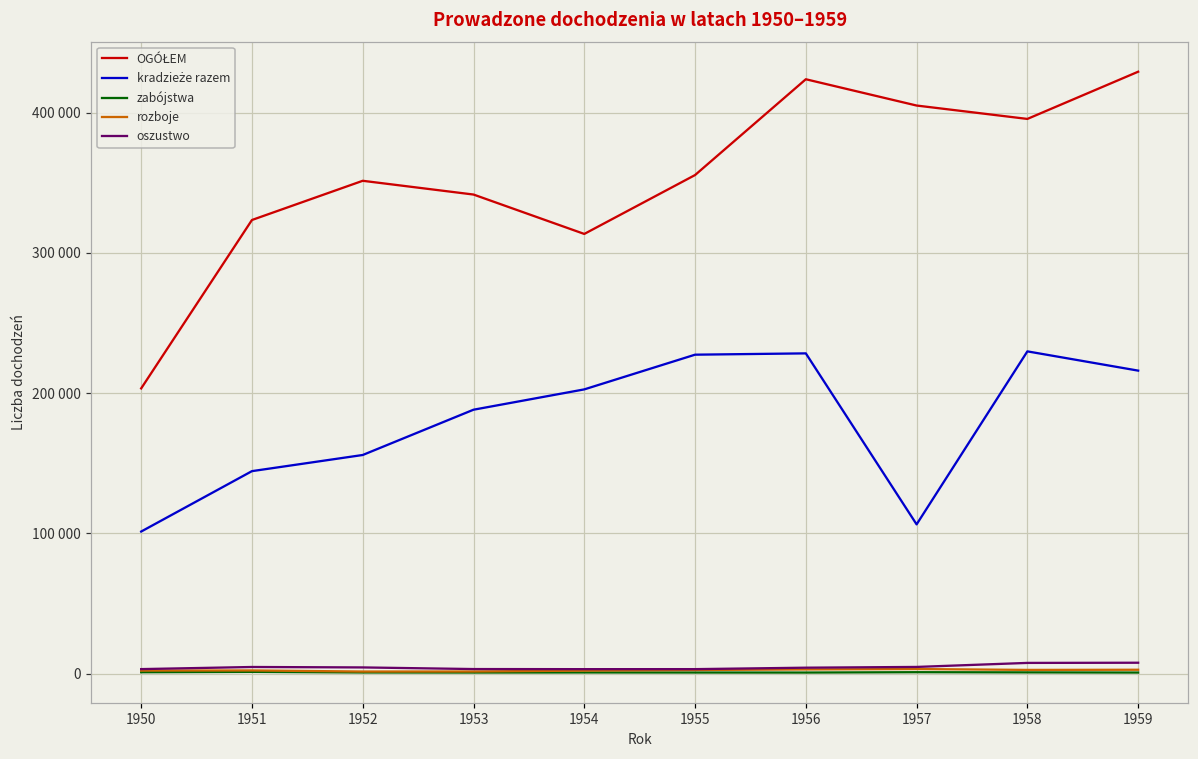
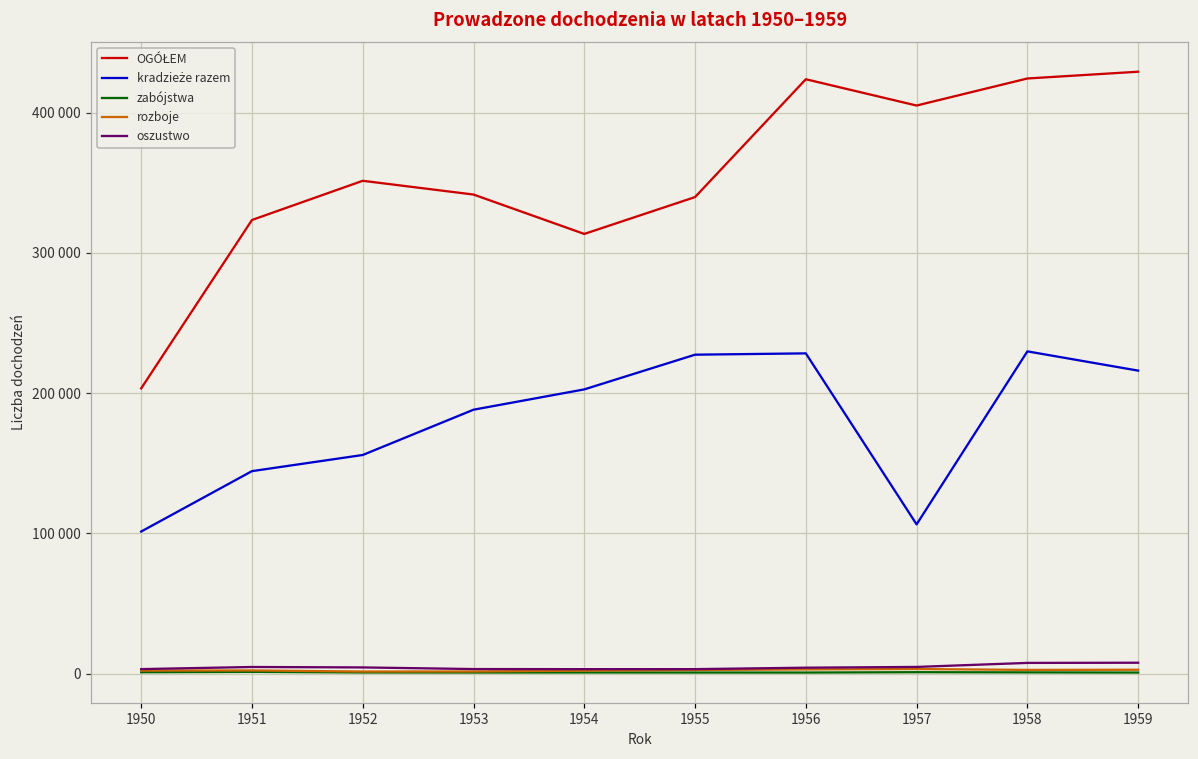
OGÓŁEM, 1955: 356000 -> 340000
OGÓŁEM, 1958: 396000 -> 424000
